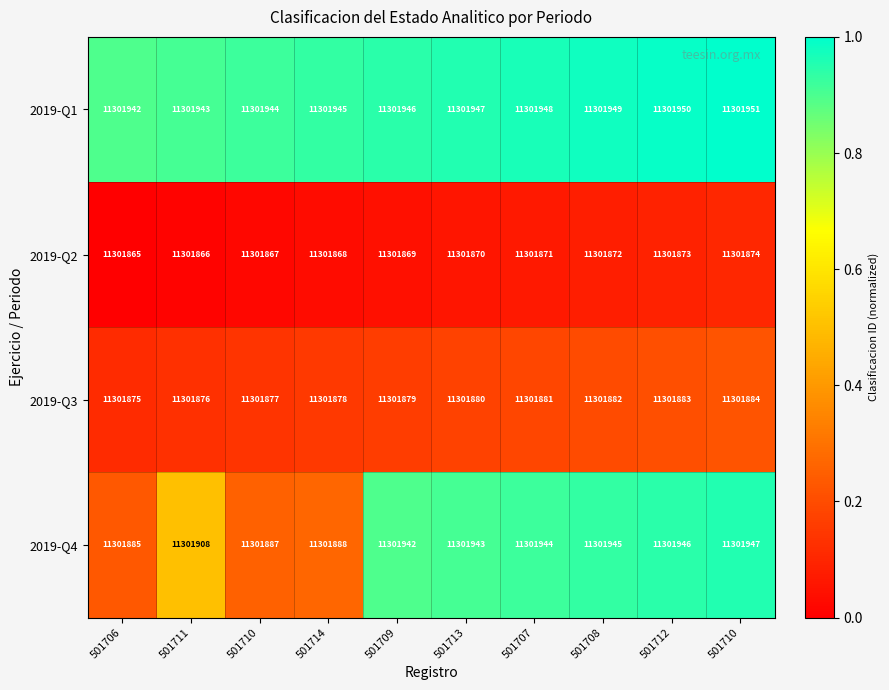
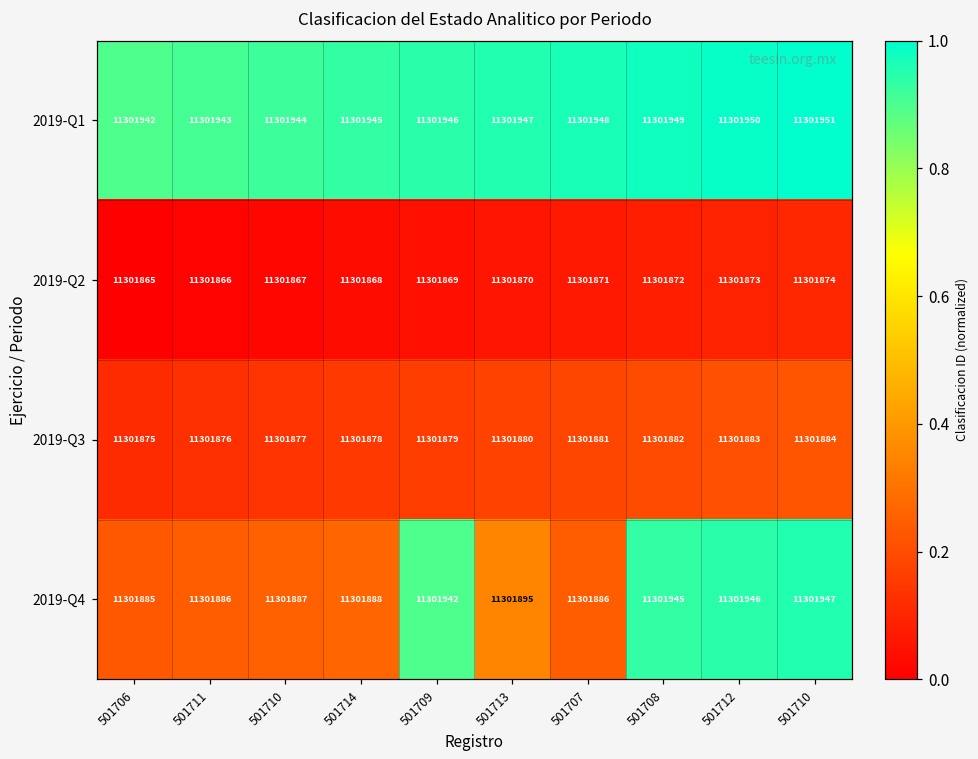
2019-Q4, 501711: 11301908 -> 11301886
2019-Q4, 501713: 11301943 -> 11301895
2019-Q4, 501707: 11301944 -> 11301886
